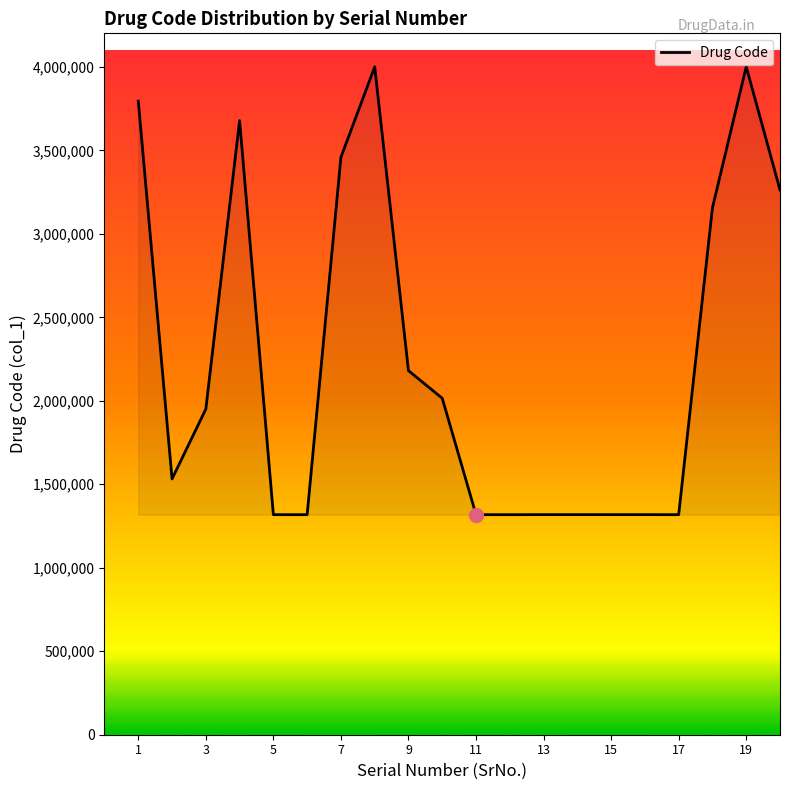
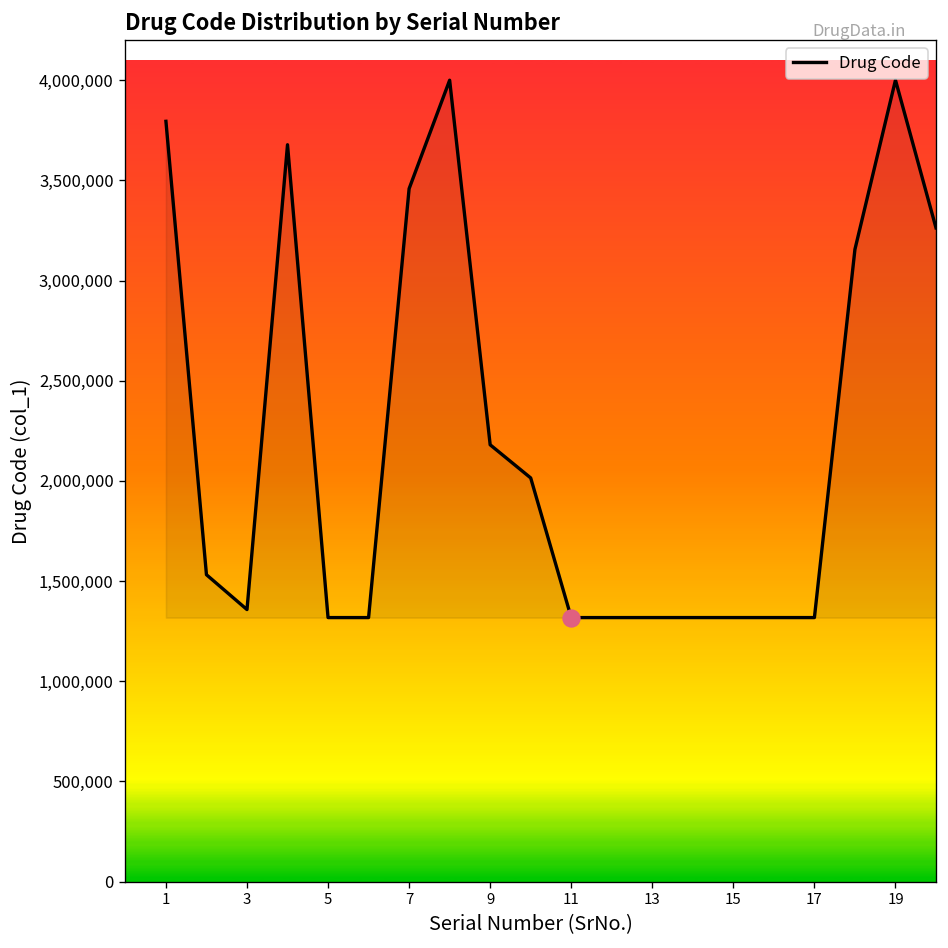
Drug Code, 3: 1,950,000 -> 1,360,000
